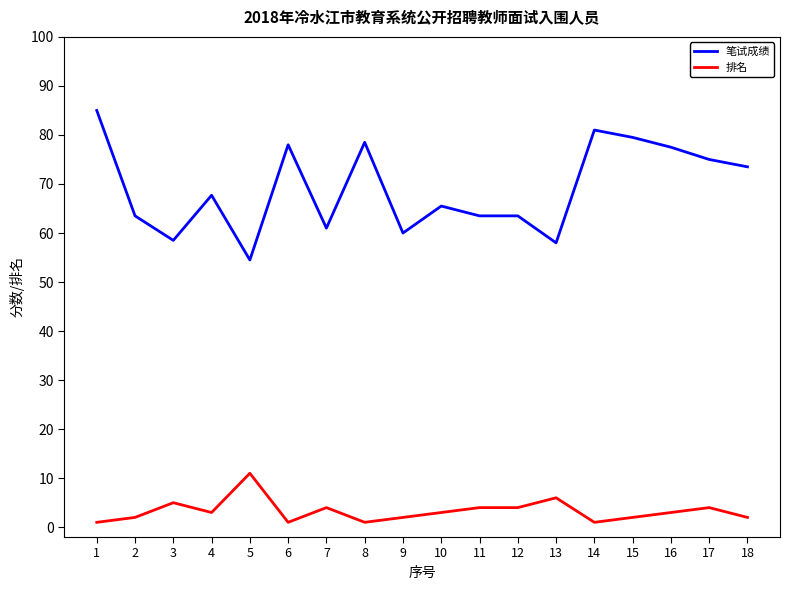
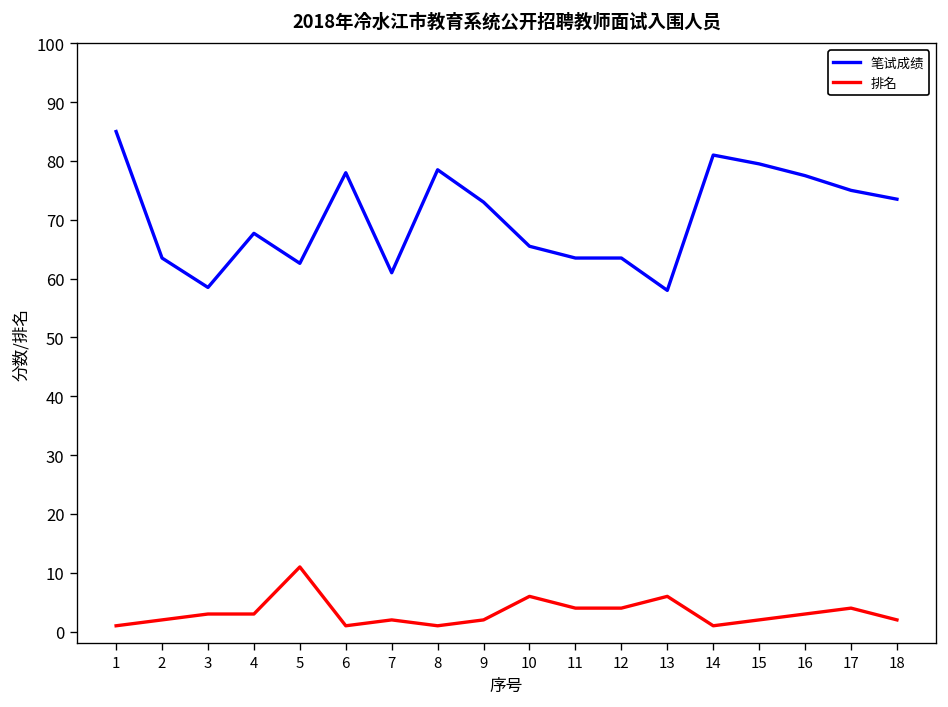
排名, 3: 5 -> 3
笔试成绩, 5: 55 -> 63
排名, 7: 4 -> 2
笔试成绩, 9: 60 -> 73
排名, 10: 3 -> 6
